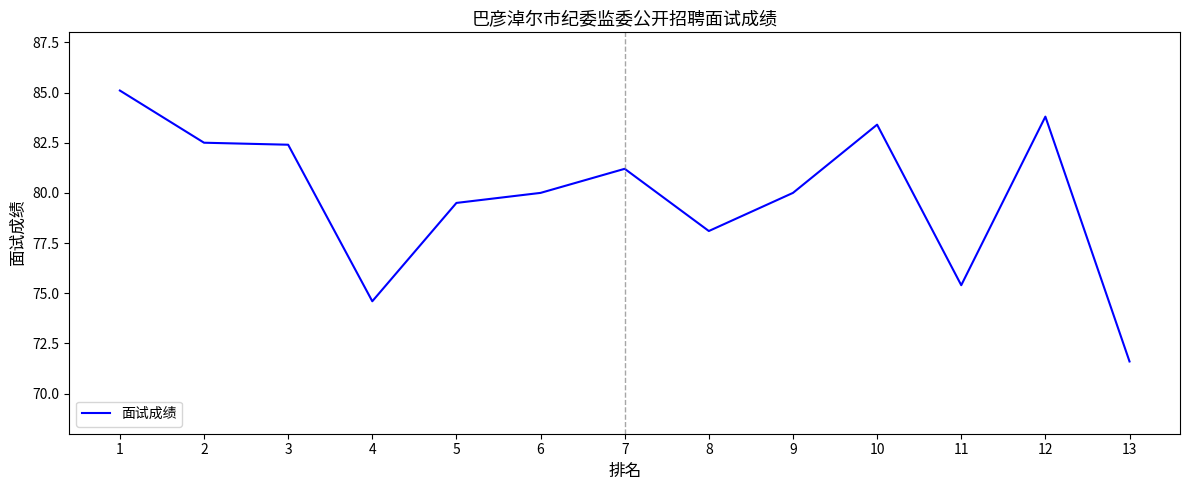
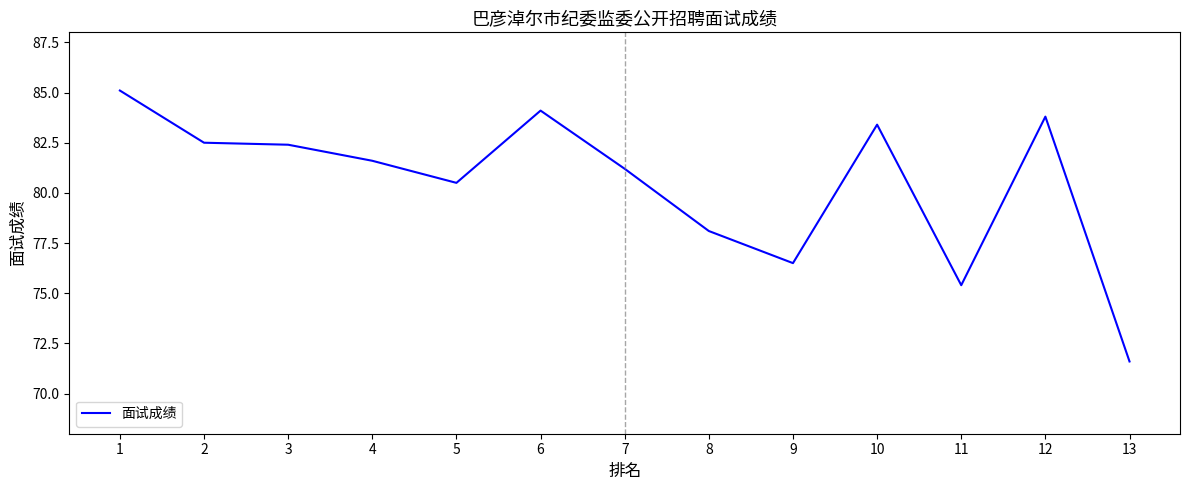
4: 74.6 -> 81.6
5: 79.5 -> 80.5
6: 80.0 -> 84.1
9: 80.0 -> 76.5
